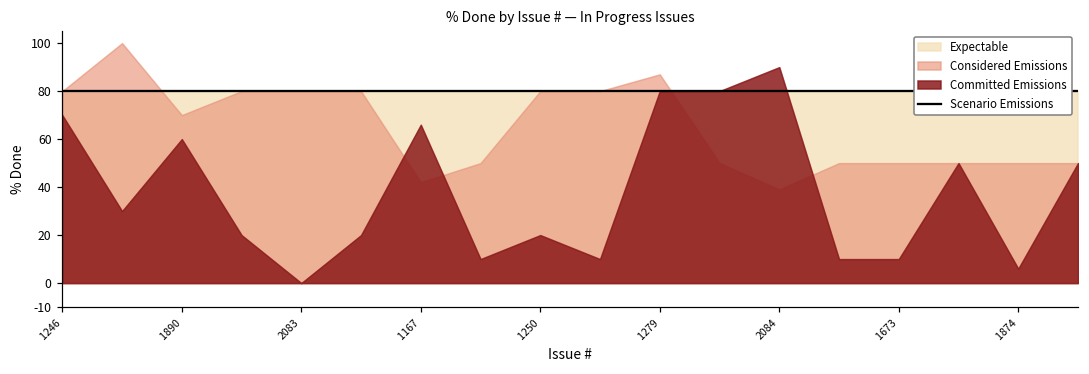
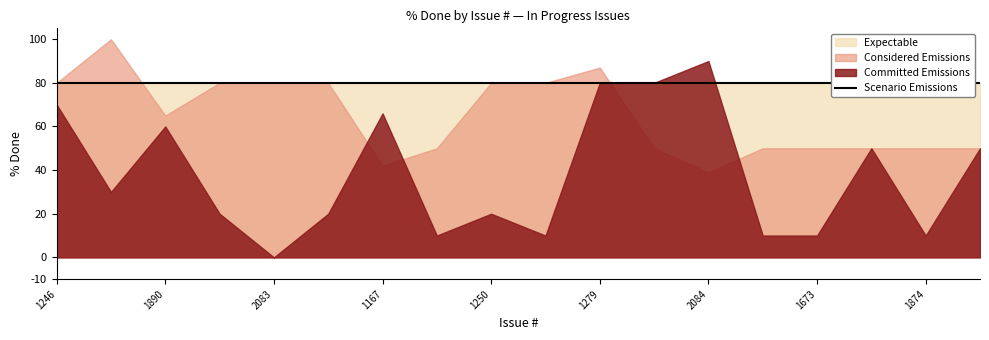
Considered Emissions, 1890: 70 -> 65
Committed Emissions, 1874: 6 -> 10
